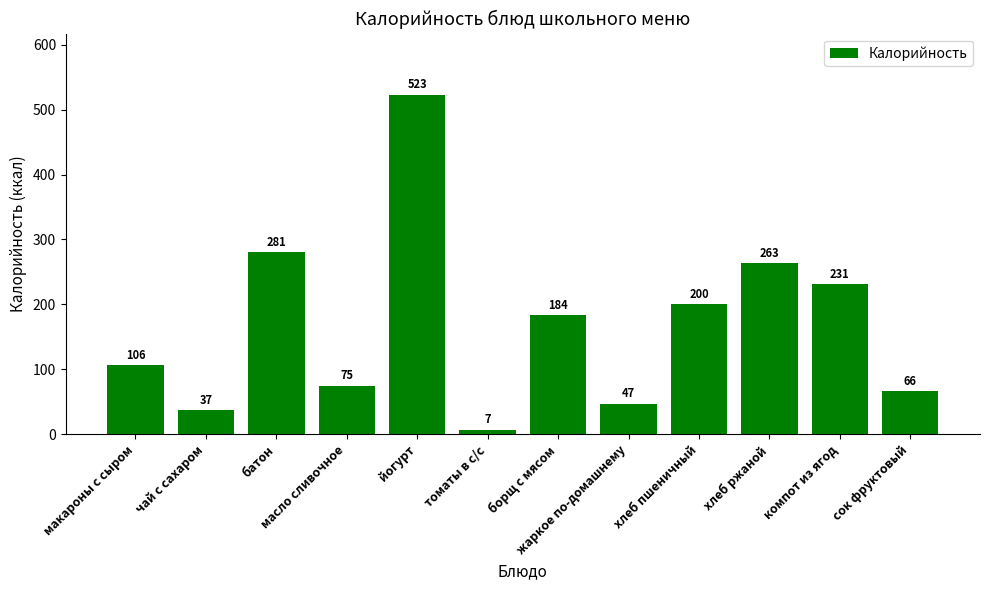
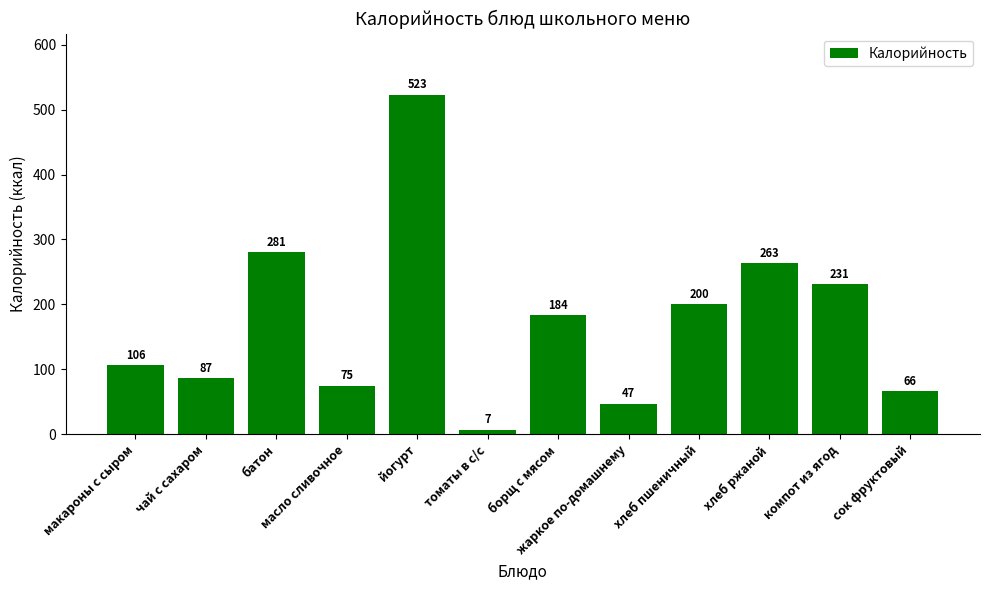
чай с сахаром: 37 -> 87
